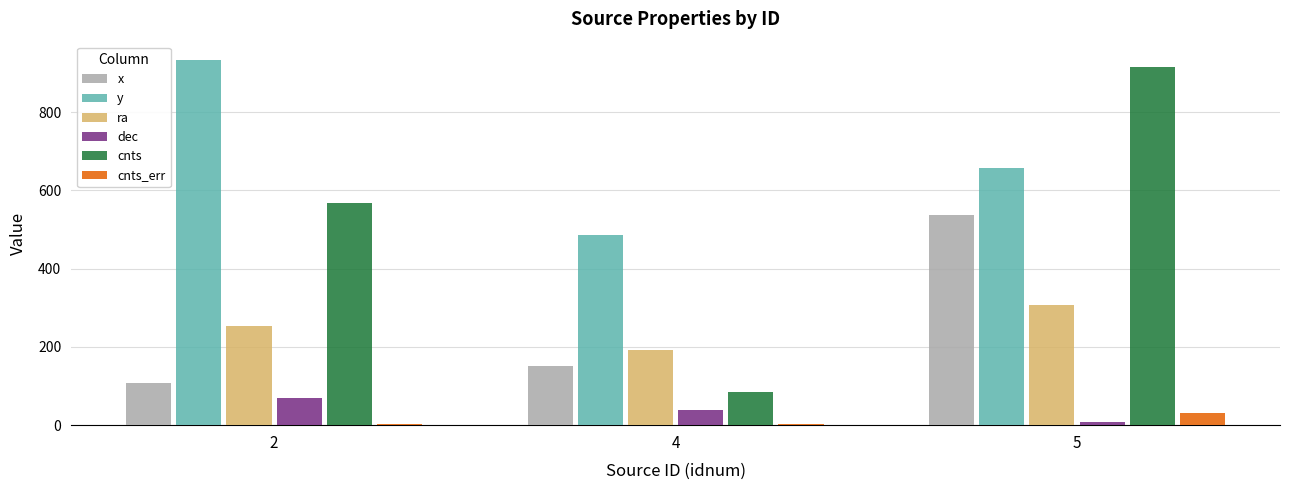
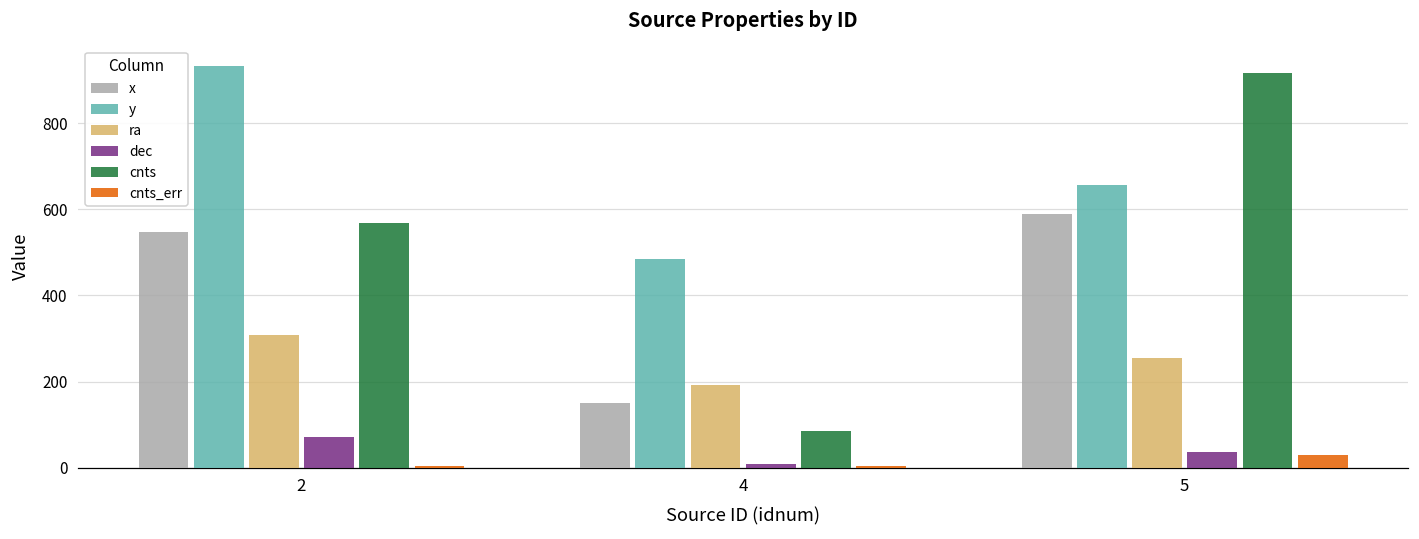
x, 2: 110 -> 550
ra, 2: 250 -> 310
dec, 4: 40 -> 10
x, 5: 540 -> 590
ra, 5: 310 -> 250
dec, 5: 10 -> 40
